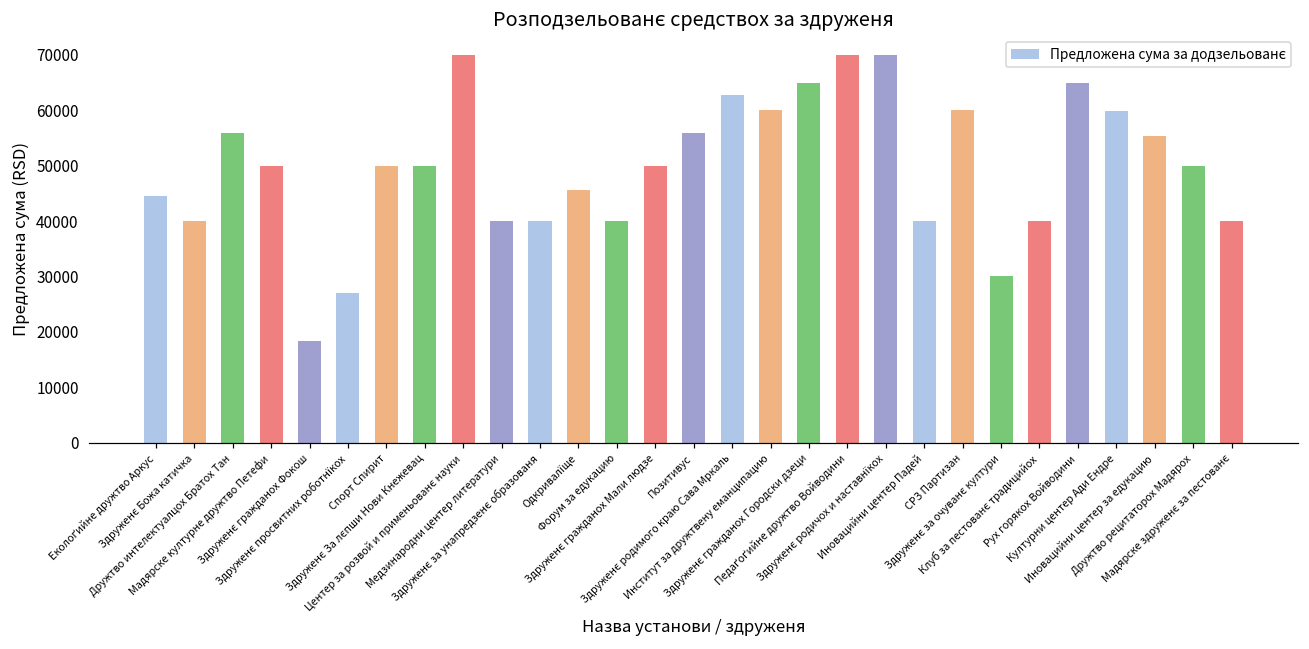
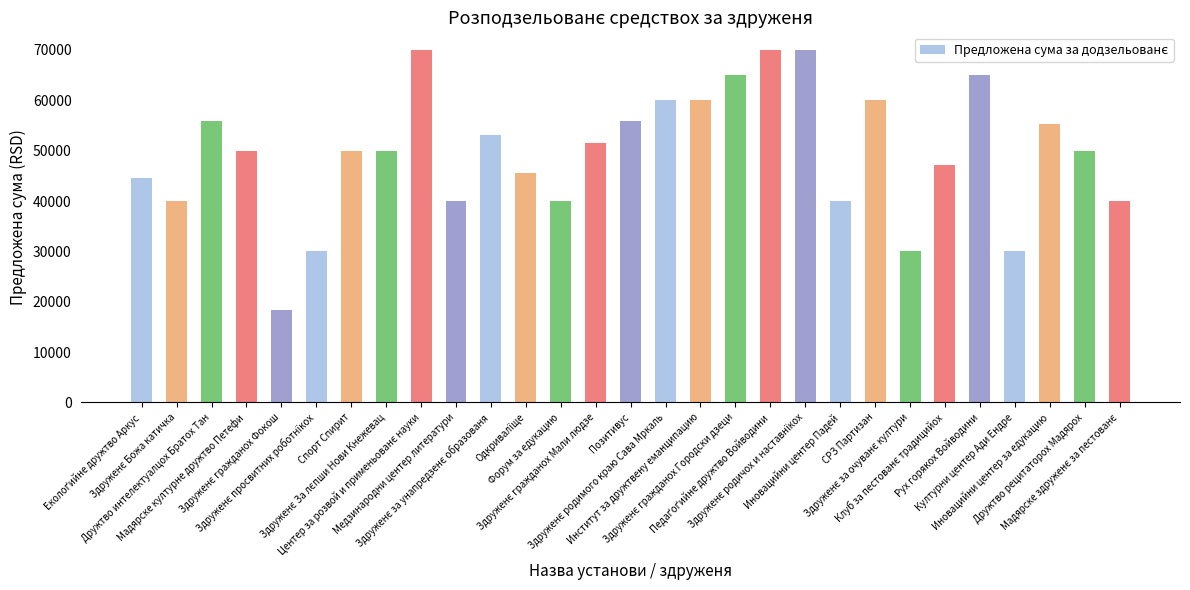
Здруженє просвитних роботнїкох: 27000 -> 30000
Здруженє за унапредзенє образованя: 40000 -> 53000
Здруженє гражданох Мали людзе: 50000 -> 52000
Здруженє родимого краю Сава Мркаль: 63000 -> 60000
Клуб за пестованє традицийох: 40000 -> 47000
Културни центер Ади Ендре: 60000 -> 30000
